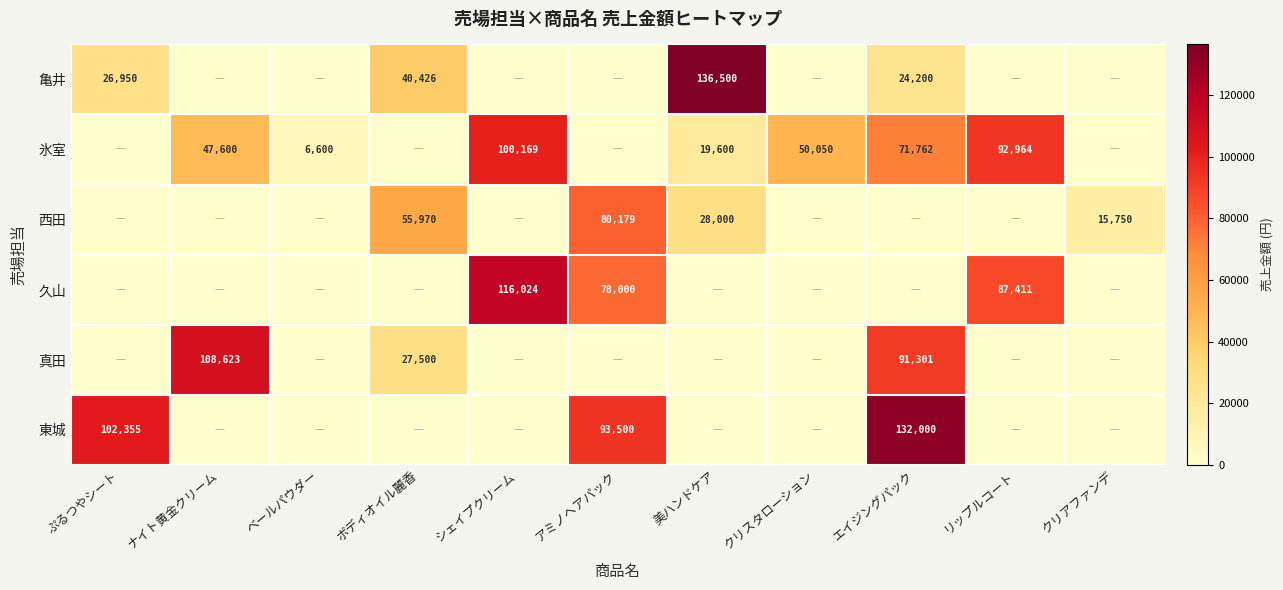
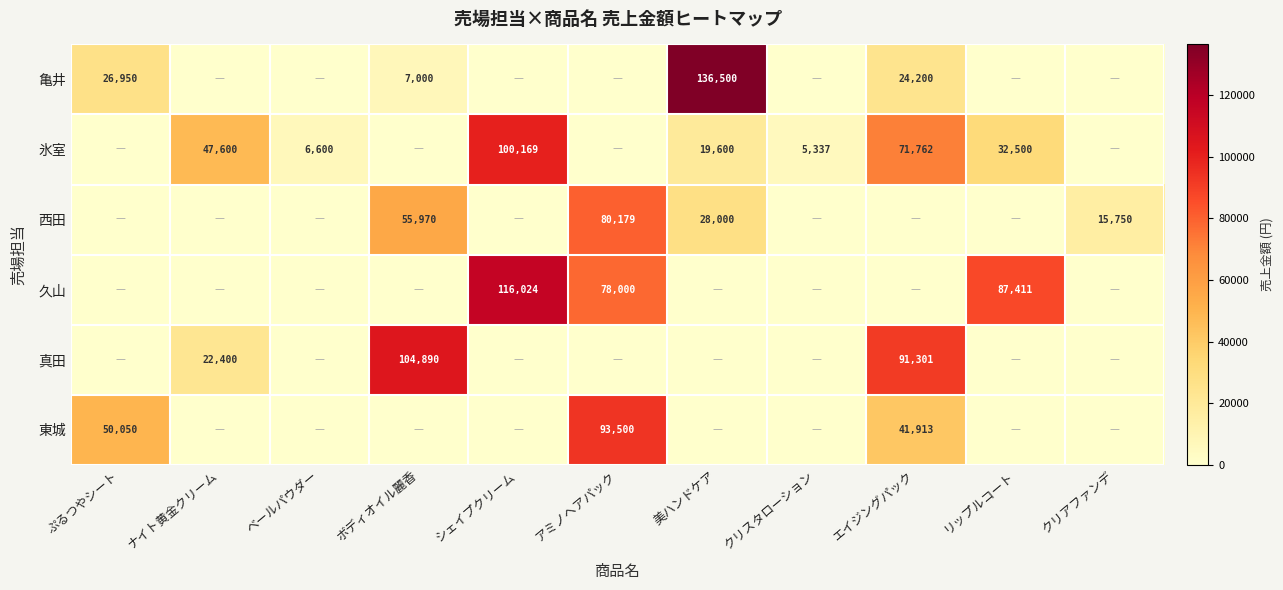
亀井, ボディオイル麗香: 40,426 -> 7,000
氷室, クリスタローション: 50,050 -> 5,337
氷室, リップルコート: 92,964 -> 32,500
真田, ナイト黄金クリーム: 108,623 -> 22,400
真田, ボディオイル麗香: 27,500 -> 104,890
東城, ぷるつやシート: 102,355 -> 50,050
東城, エイジングパック: 132,000 -> 41,913
